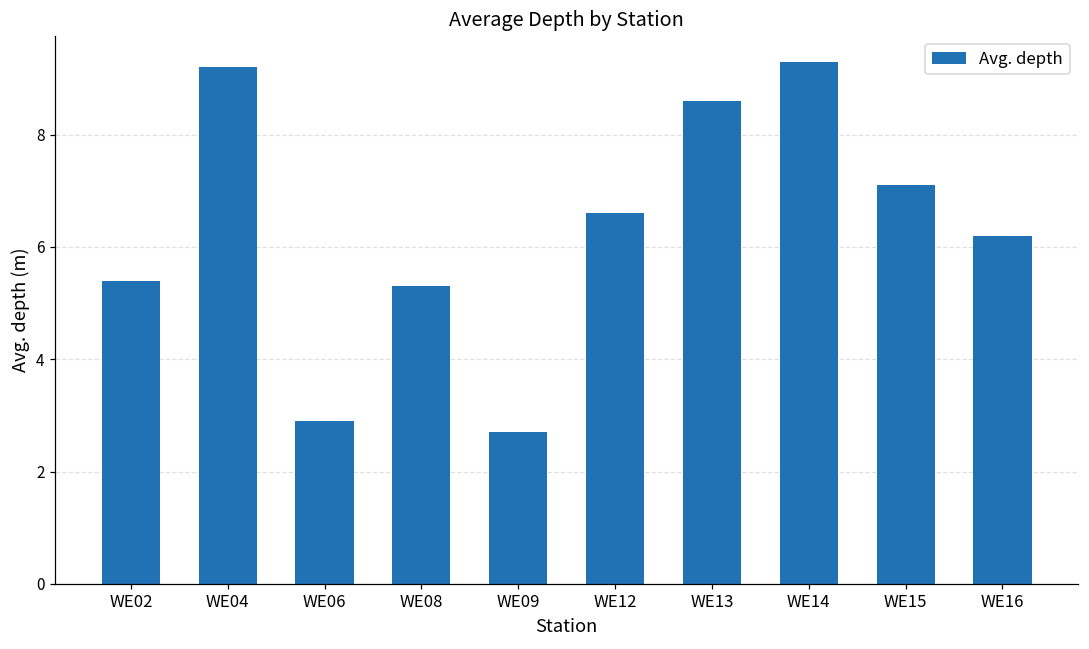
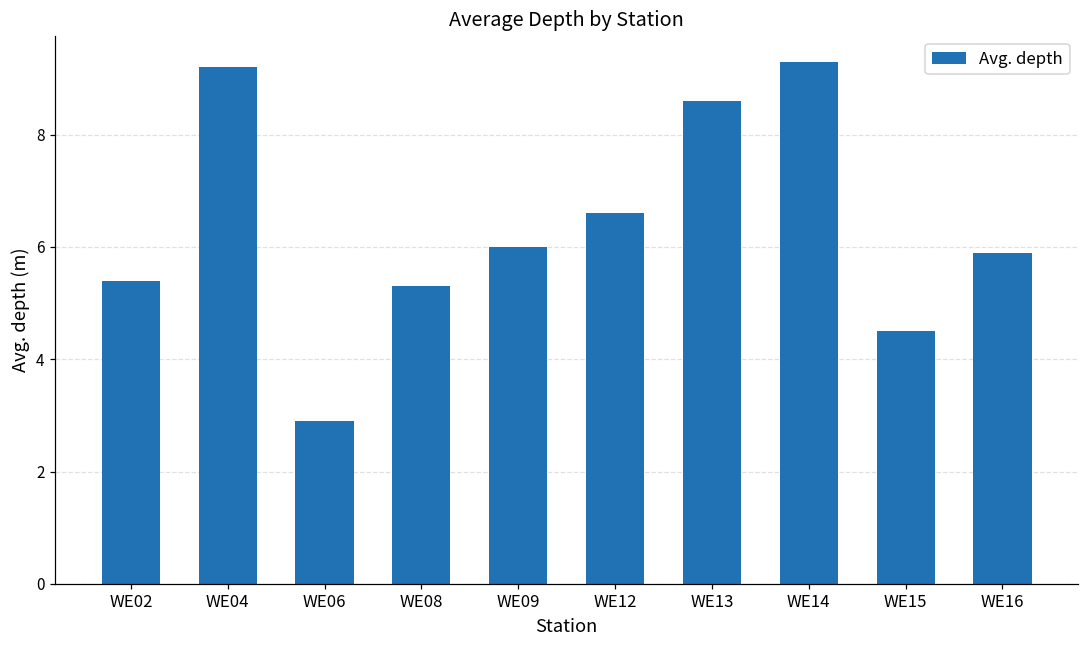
WE09: 2.7 -> 6.0
WE15: 7.1 -> 4.5
WE16: 6.2 -> 5.9
